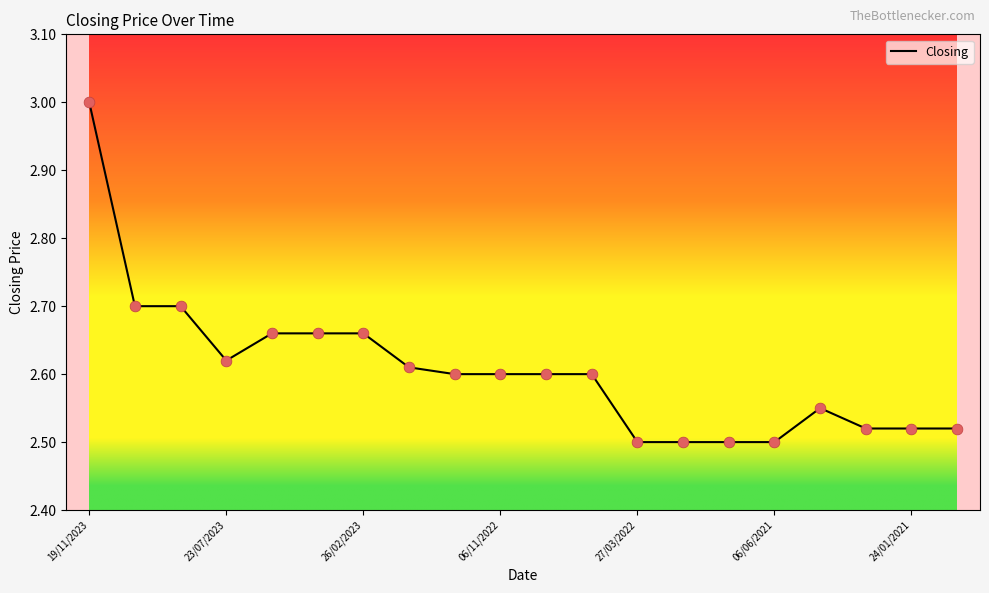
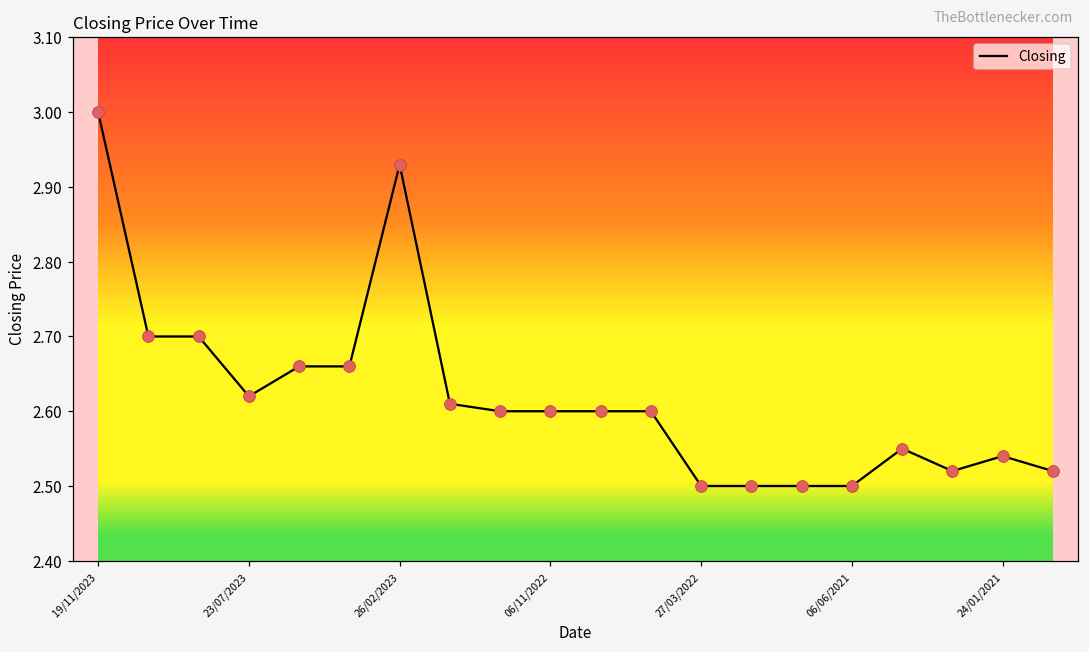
26/02/2023: 2.66 -> 2.93
24/01/2021: 2.52 -> 2.54
